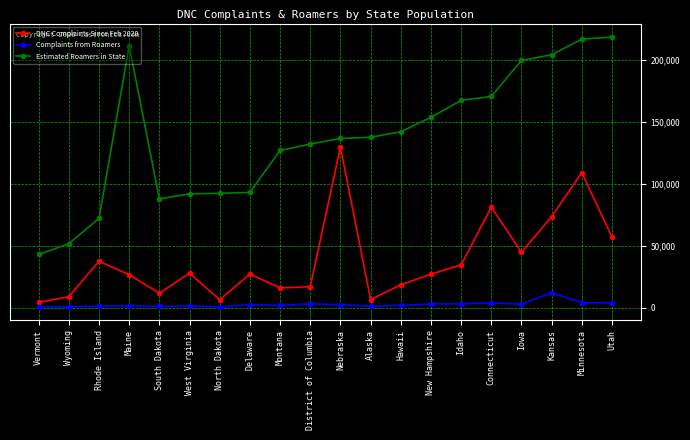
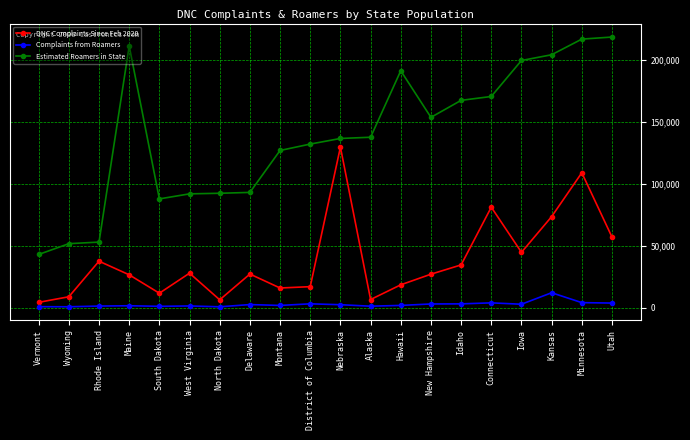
Estimated Roamers in State, Rhode Island: 72,000 -> 53,000
Estimated Roamers in State, Hawaii: 142,000 -> 191,000
